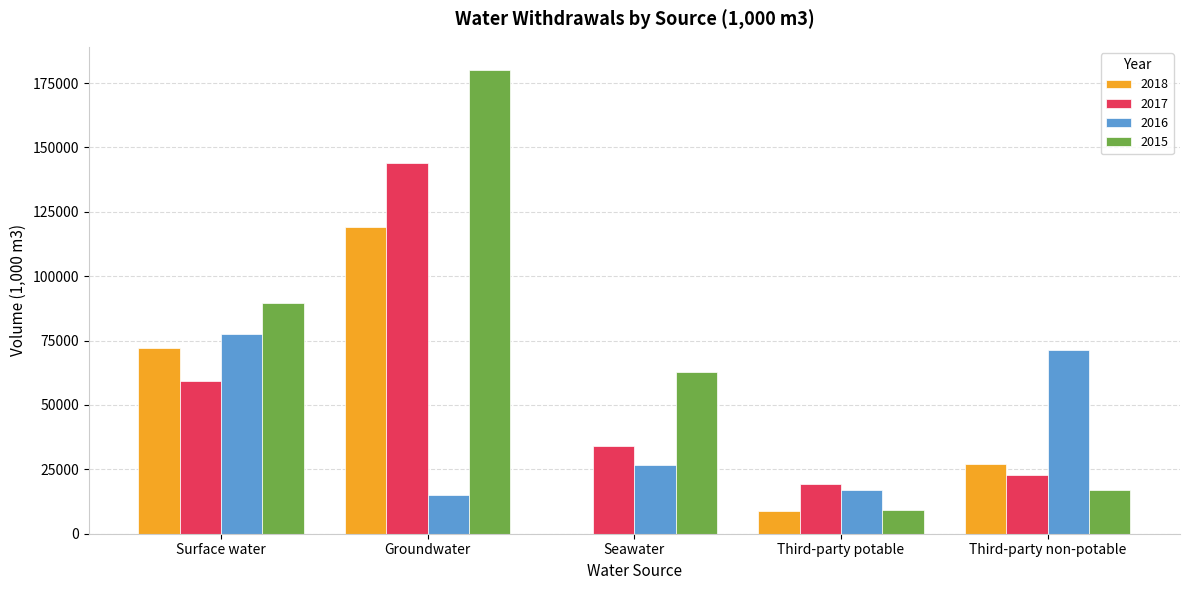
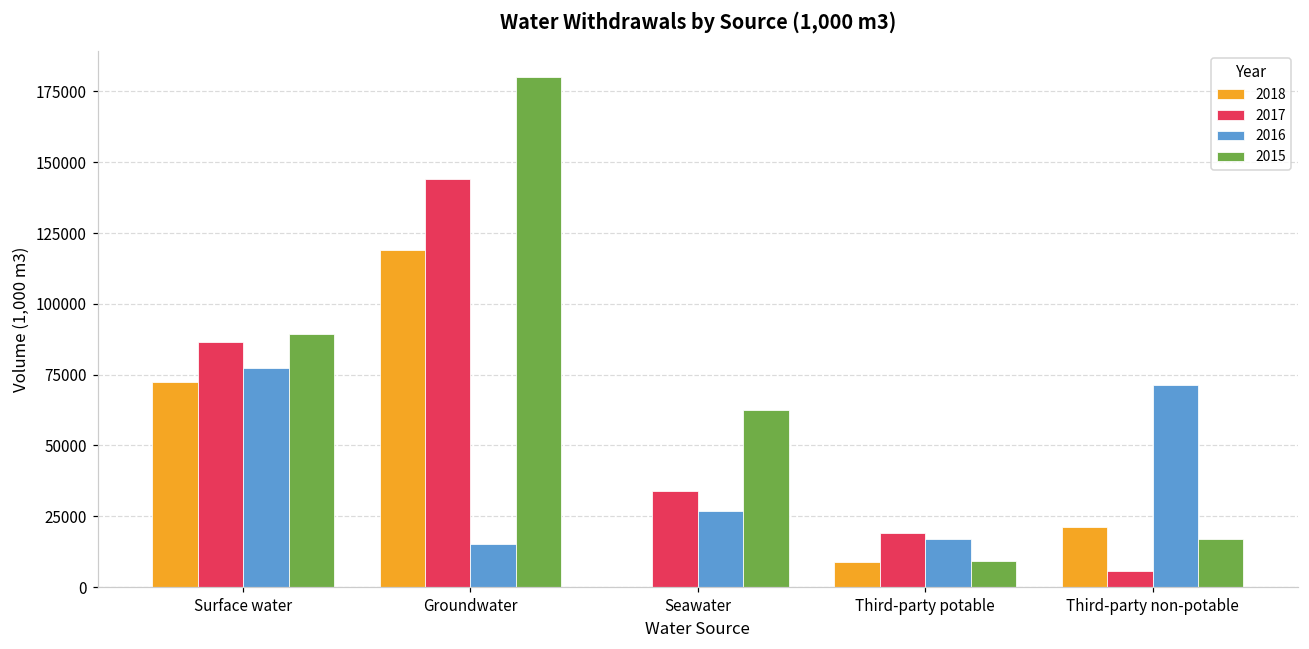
2017, Surface water: 59000 -> 86000
2018, Third-party non-potable: 27000 -> 21000
2017, Third-party non-potable: 23000 -> 6000
